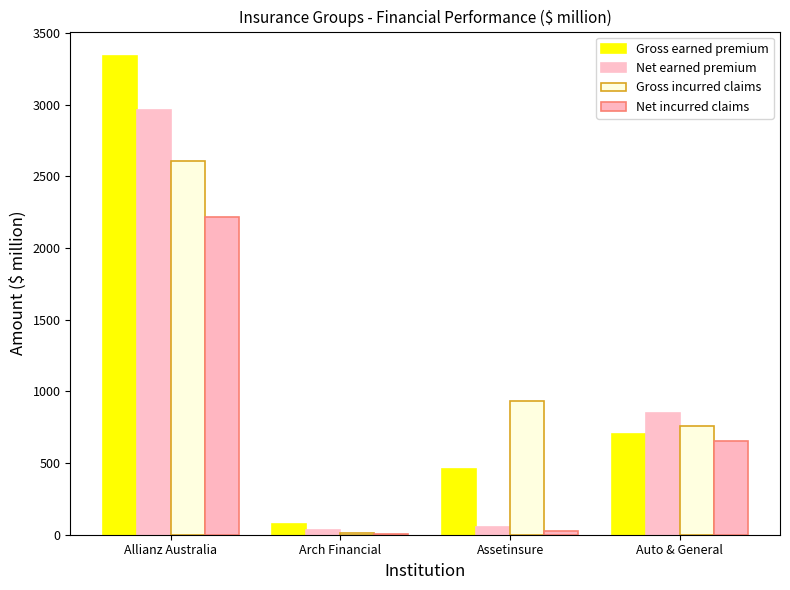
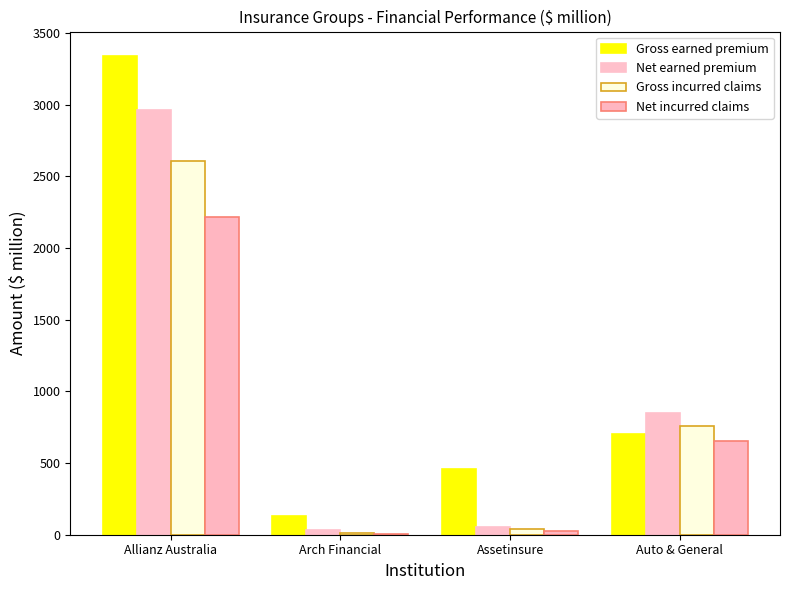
Gross earned premium, Arch Financial: 70 -> 130
Gross incurred claims, Assetinsure: 940 -> 40
